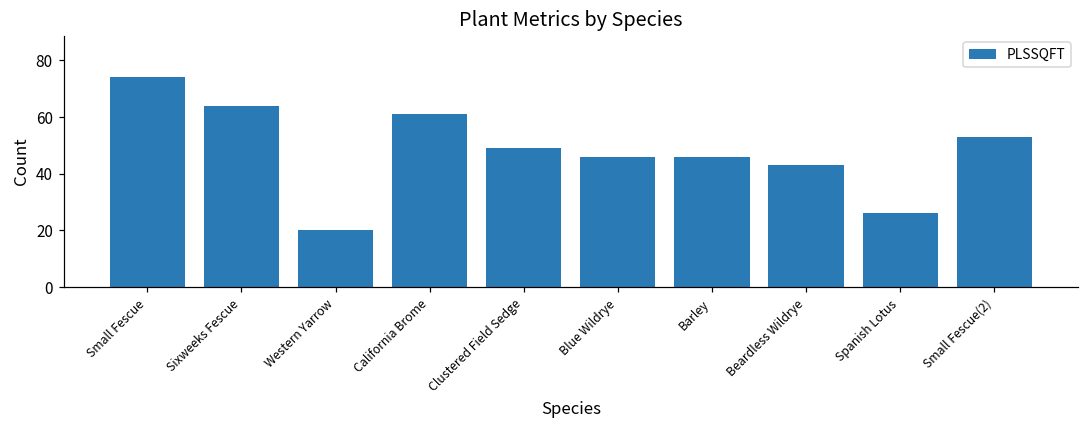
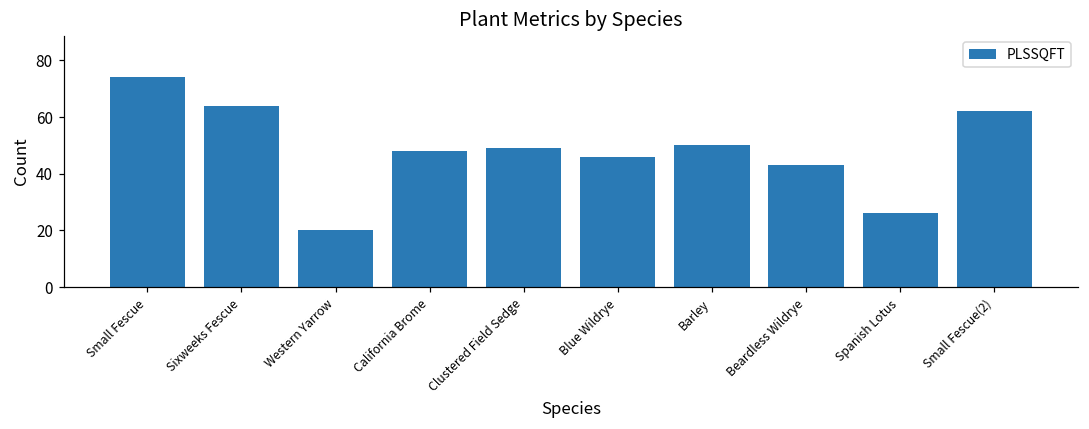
California Brome: 61 -> 48
Barley: 46 -> 50
Small Fescue(2): 53 -> 62
